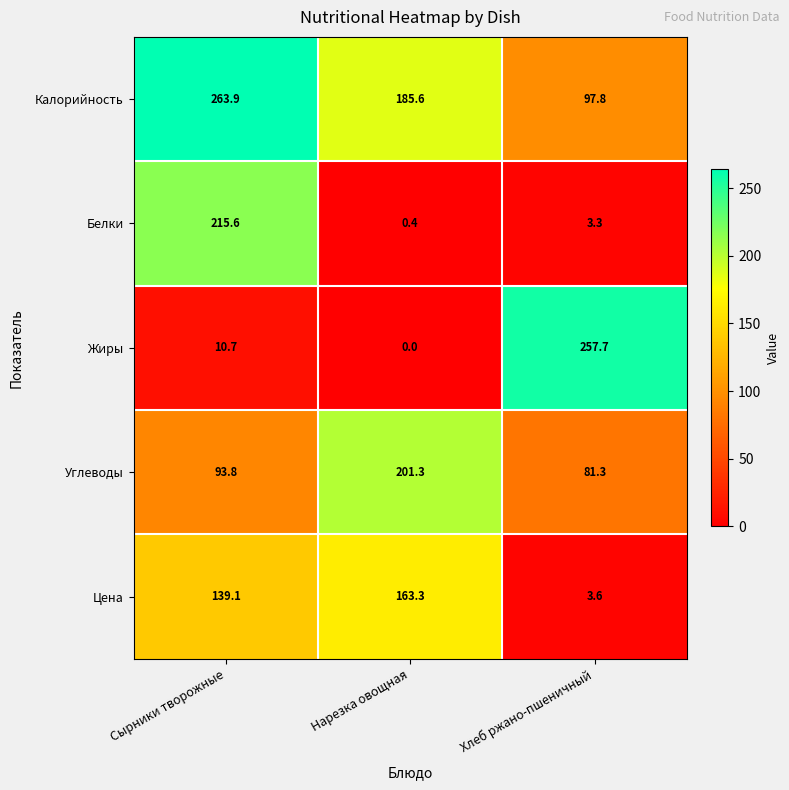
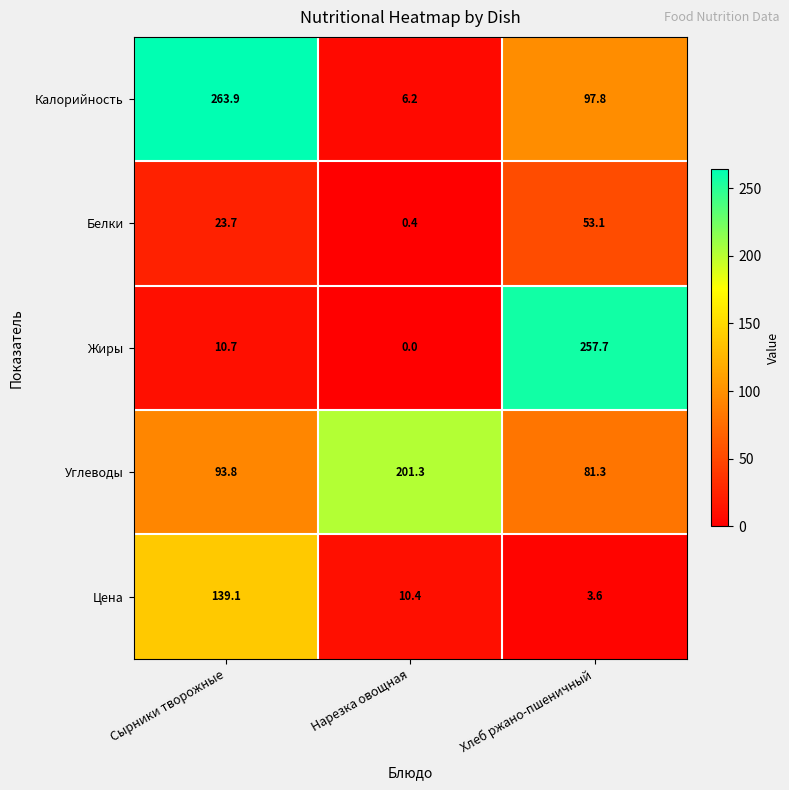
Калорийность, Нарезка овощная: 185.6 -> 6.2
Белки, Сырники творожные: 215.6 -> 23.7
Белки, Хлеб ржано-пшеничный: 3.3 -> 53.1
Цена, Нарезка овощная: 163.3 -> 10.4
